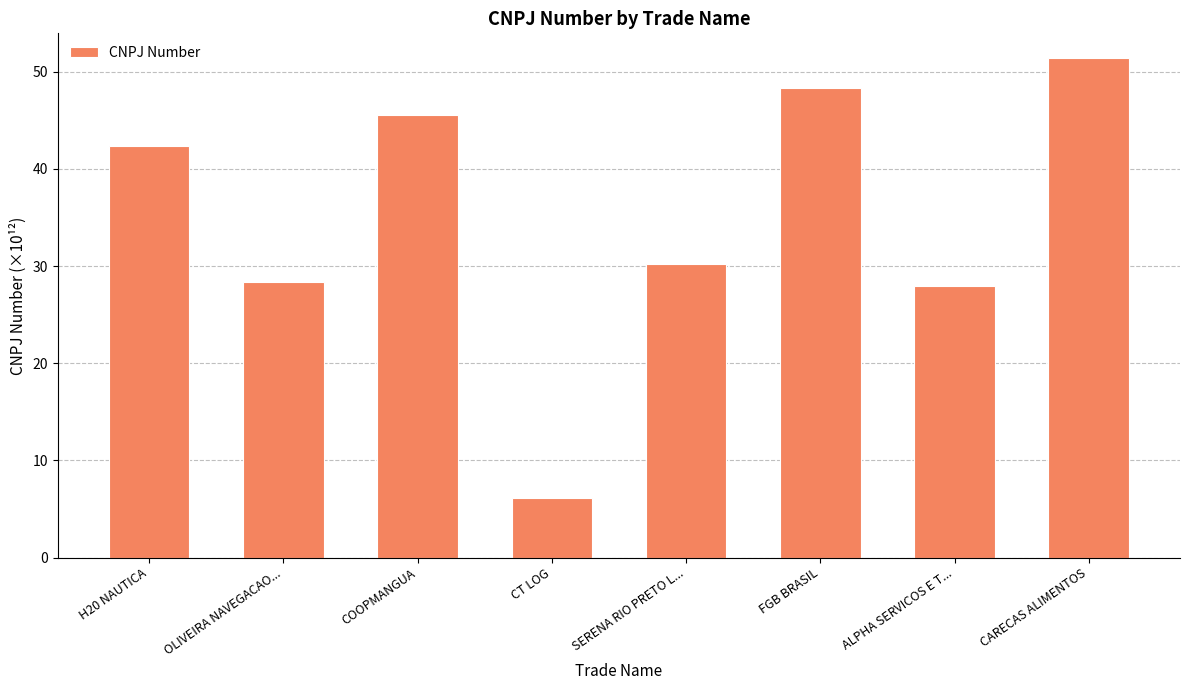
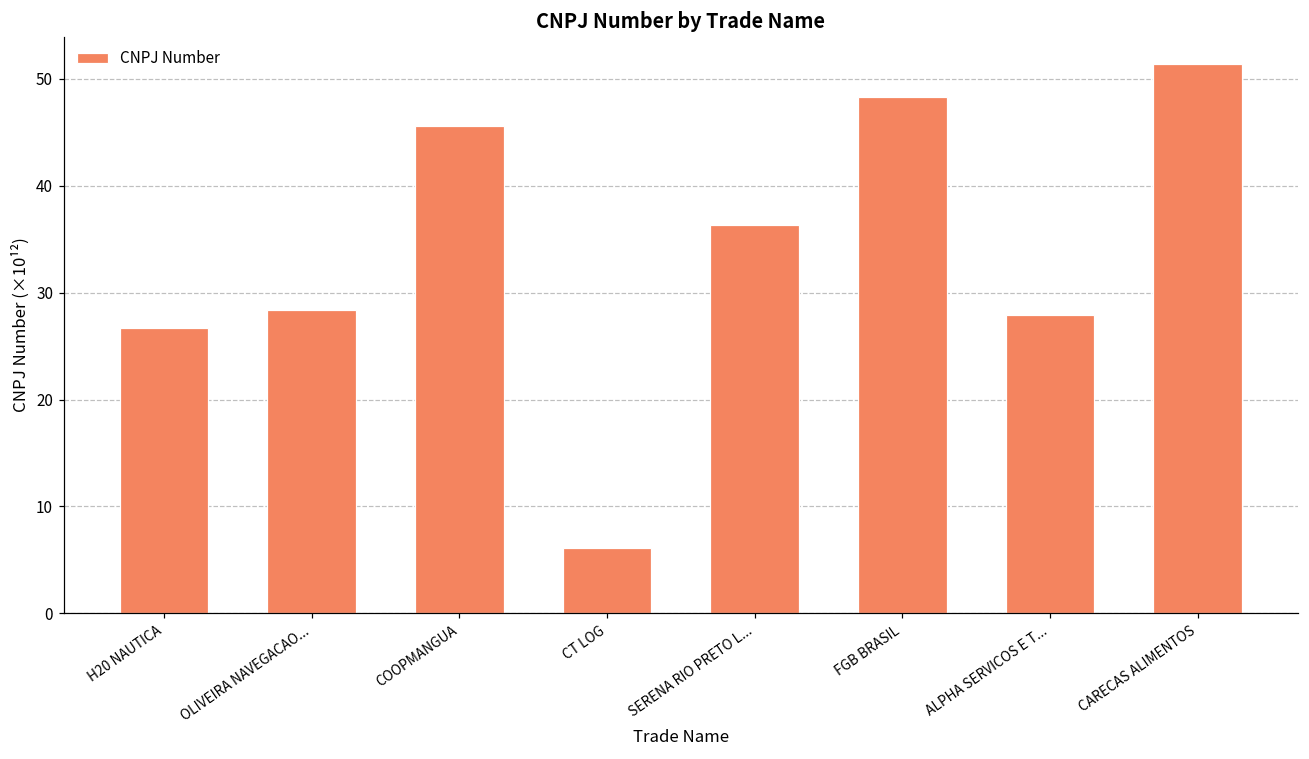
H20 NAUTICA: 42 -> 27
SERENA RIO PRETO L...: 30 -> 36
